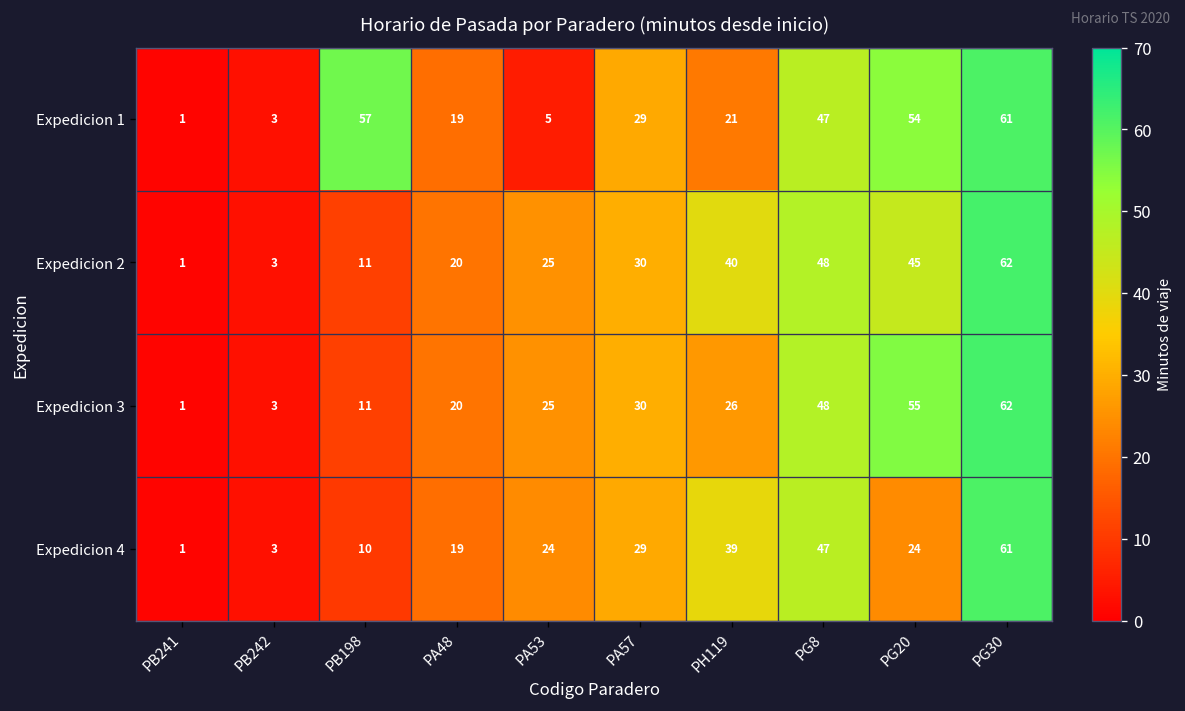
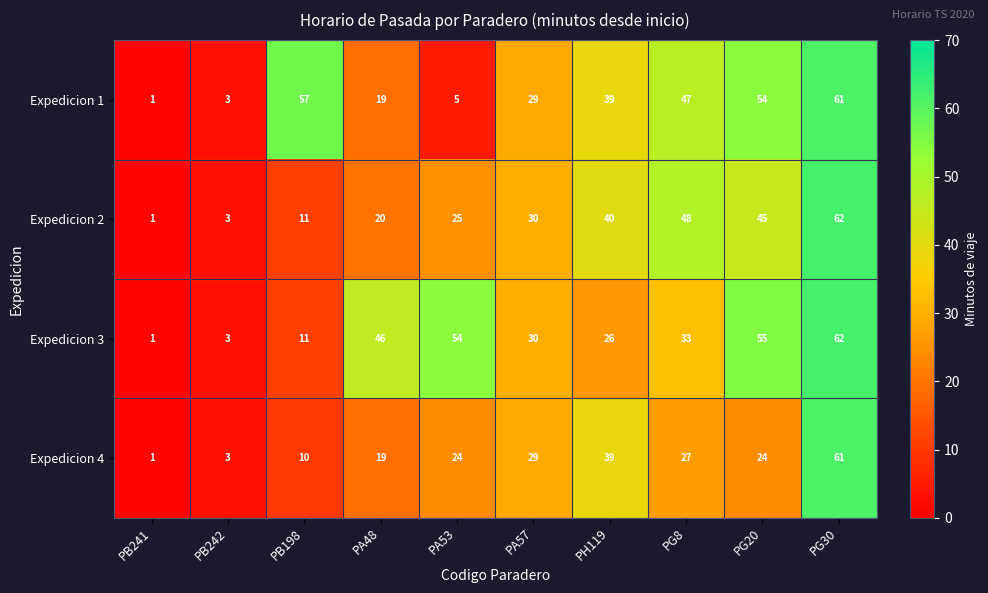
Expedicion 1, PH119: 21 -> 39
Expedicion 3, PA48: 20 -> 46
Expedicion 3, PA53: 25 -> 54
Expedicion 3, PG8: 48 -> 33
Expedicion 4, PG8: 47 -> 27
